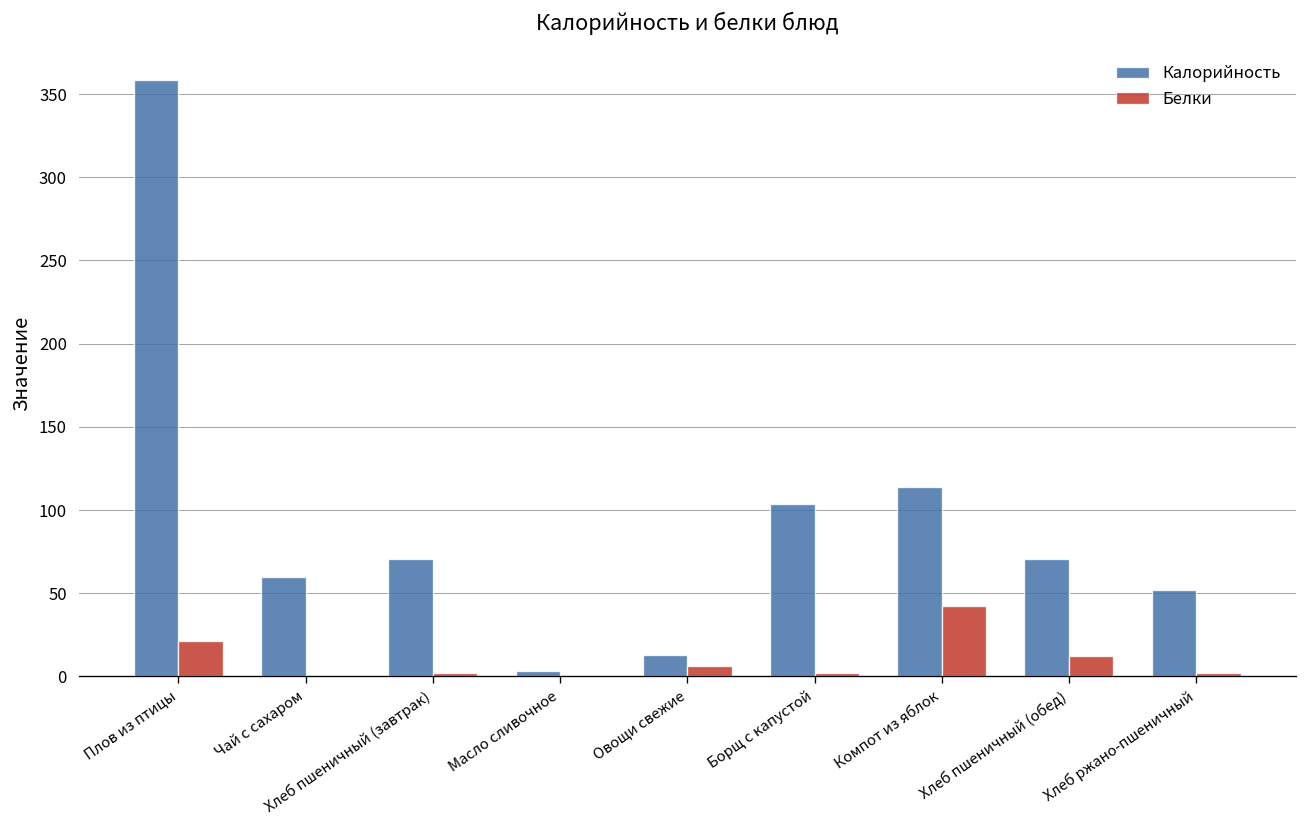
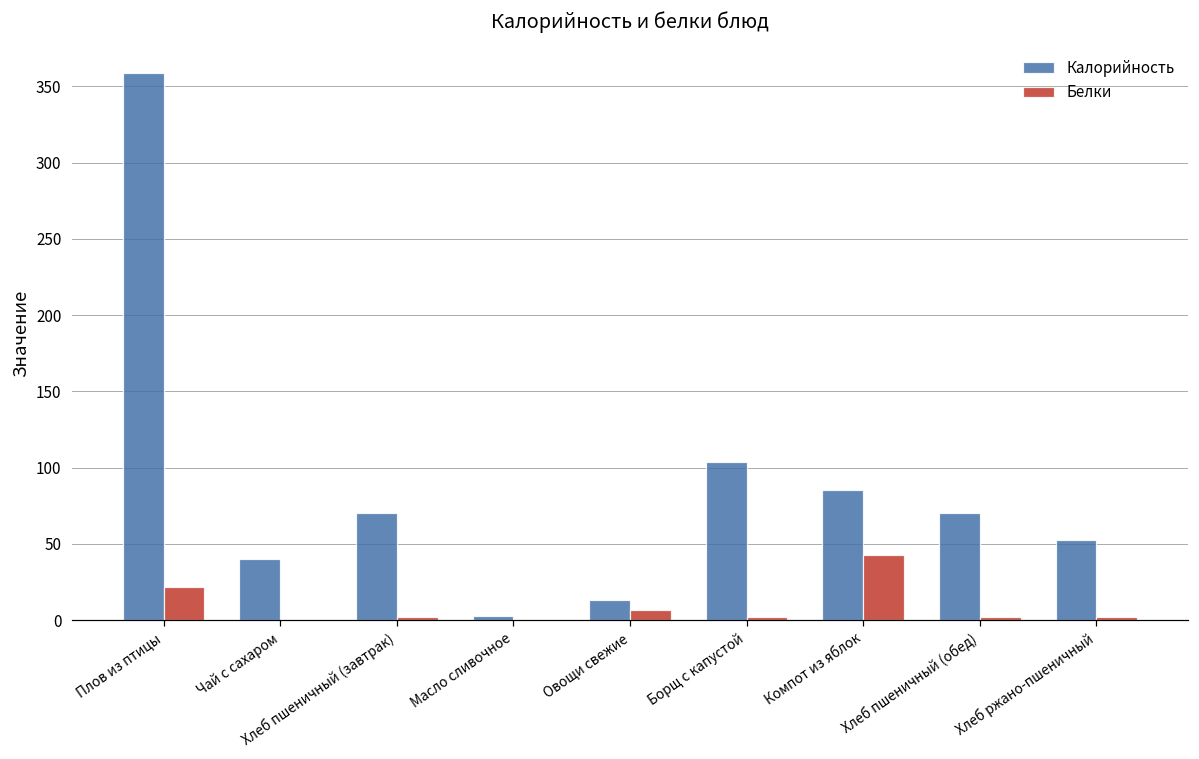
Калорийность, Чай с сахаром: 60 -> 40
Калорийность, Компот из яблок: 114 -> 85
Белки, Хлеб пшеничный (обед): 12 -> 2
